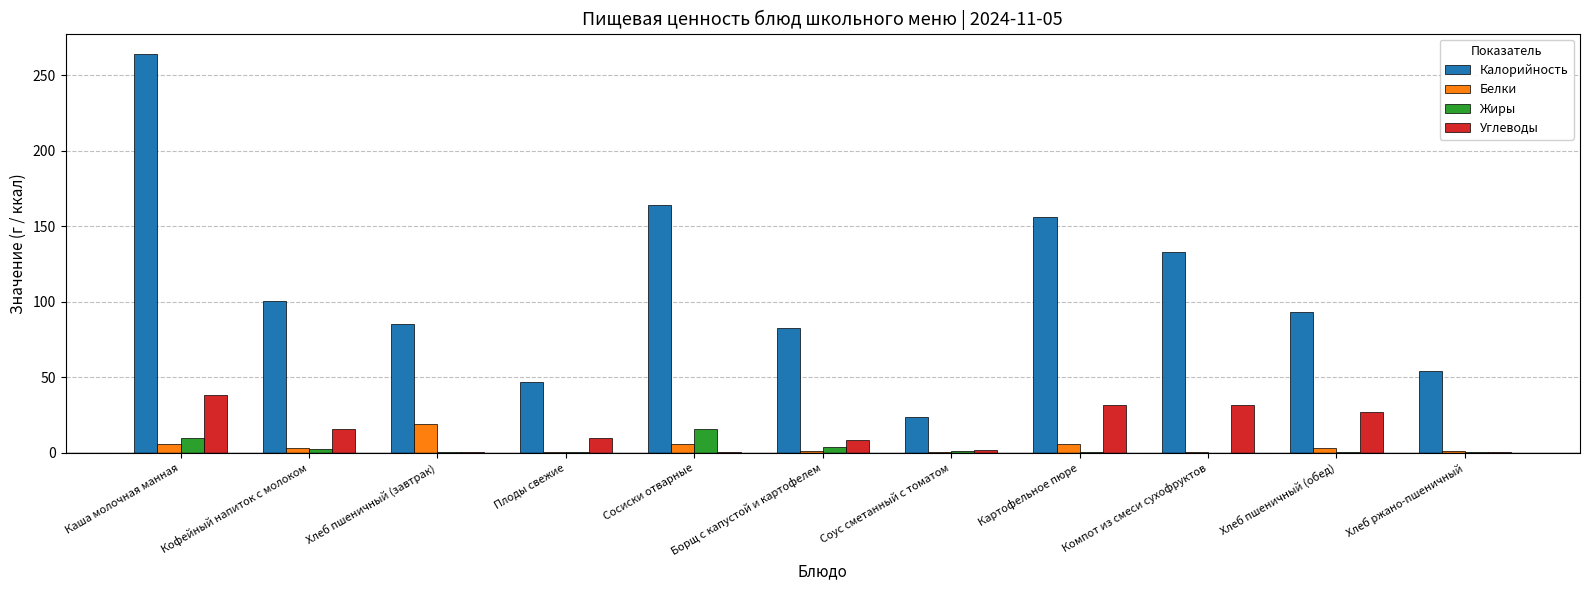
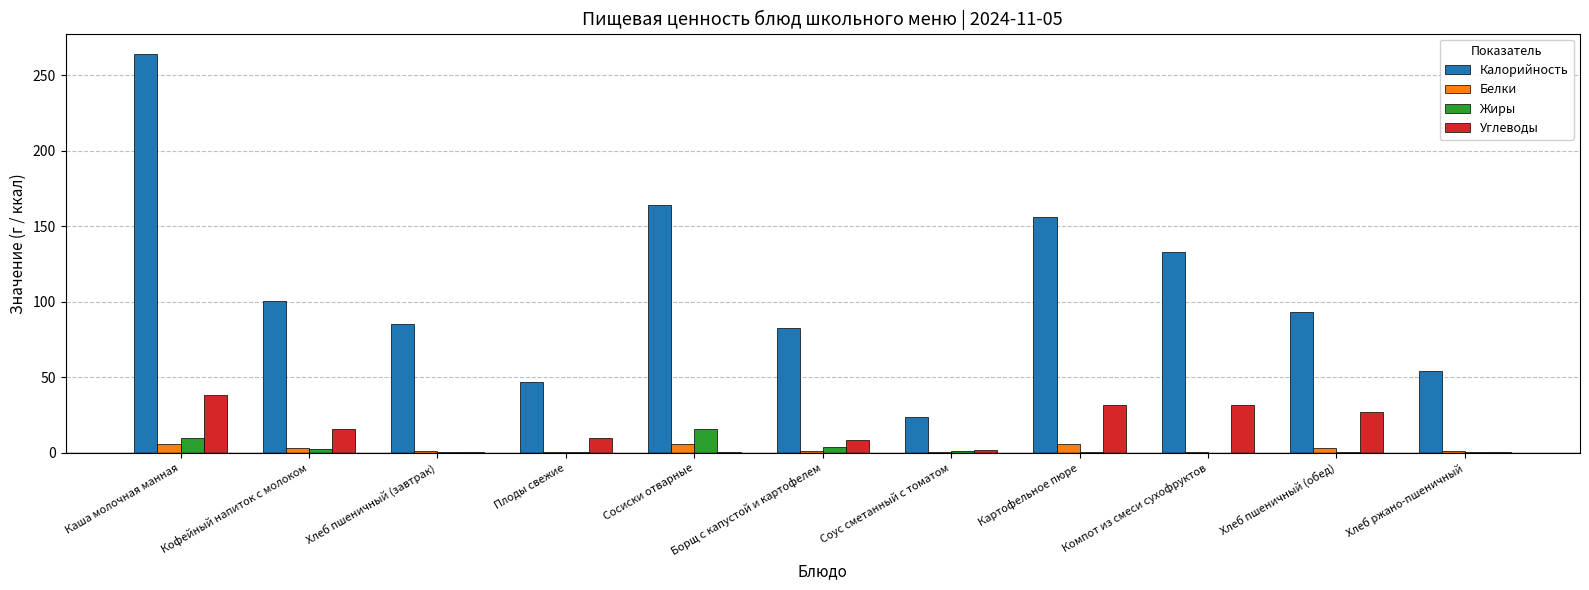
Белки, Хлеб пшеничный (завтрак): 19 -> 1
